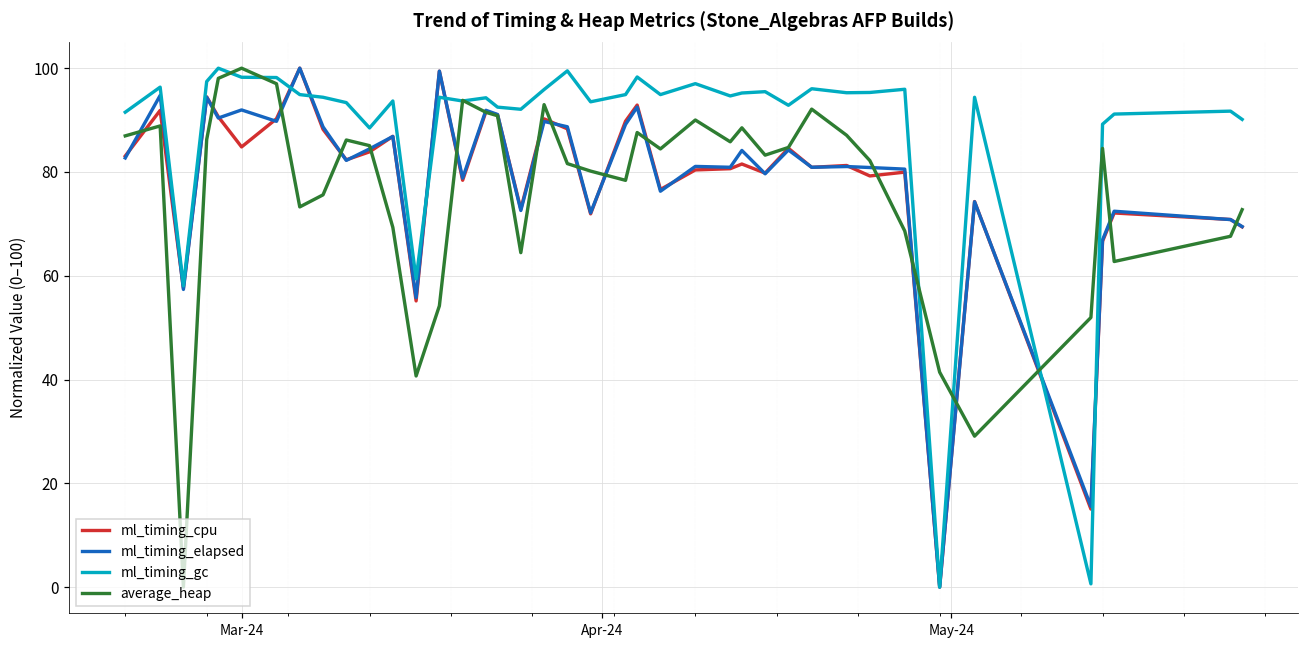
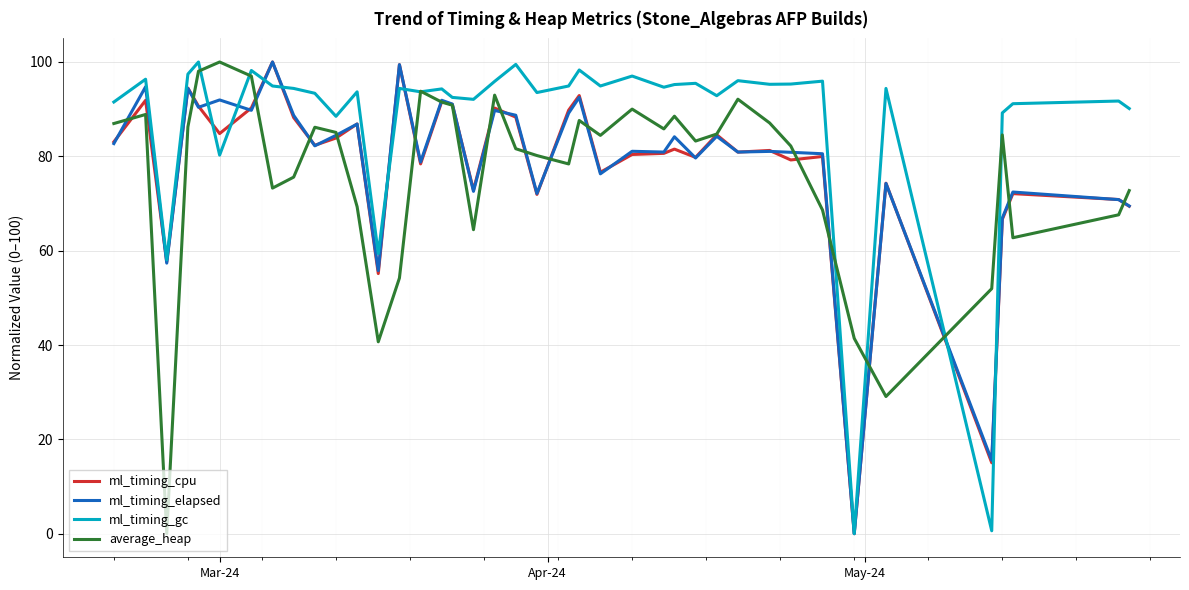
ml_timing_gc, Mar-24: 98 -> 80
